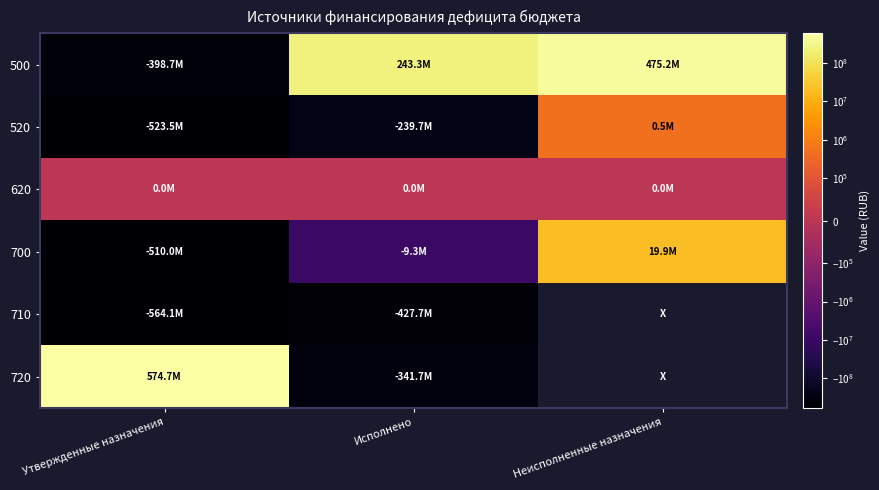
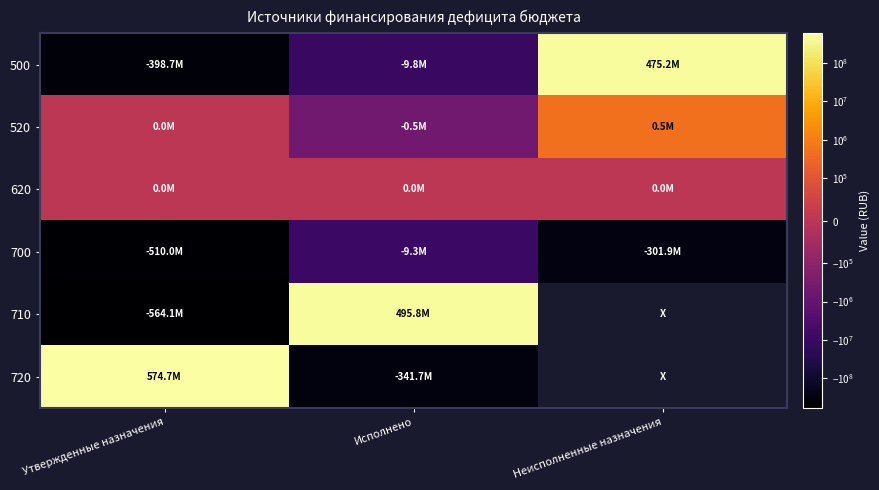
500, Исполнено: 243.3M -> -9.8M
520, Утвержденные назначения: -523.5M -> 0.0M
520, Исполнено: -239.7M -> -0.5M
700, Неисполненные назначения: 19.9M -> -301.9M
710, Исполнено: -427.7M -> 495.8M
